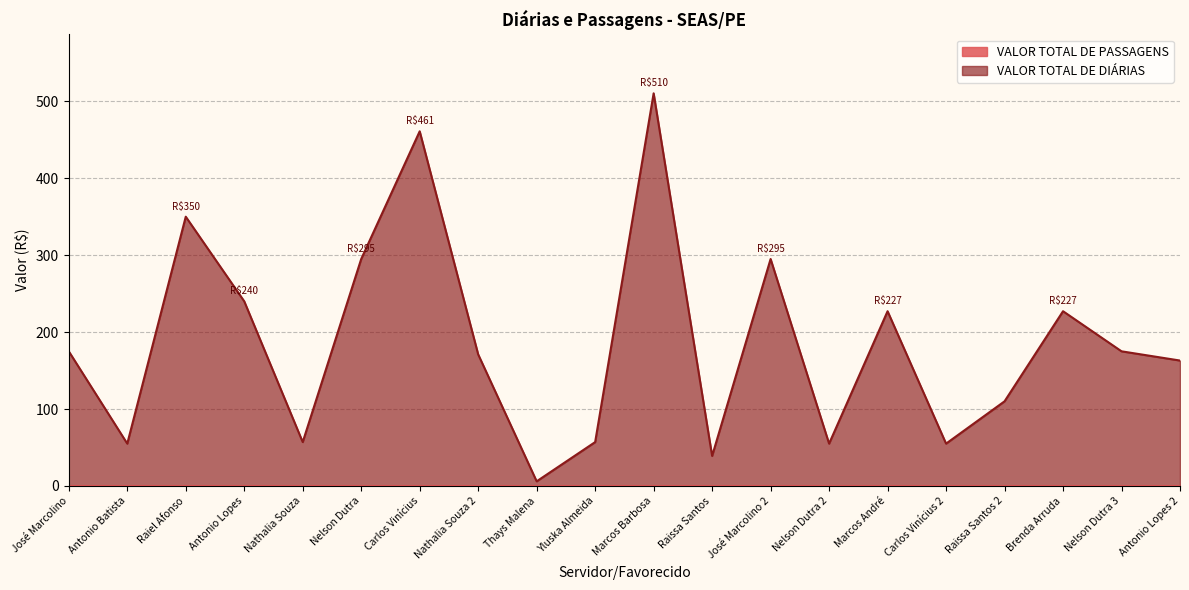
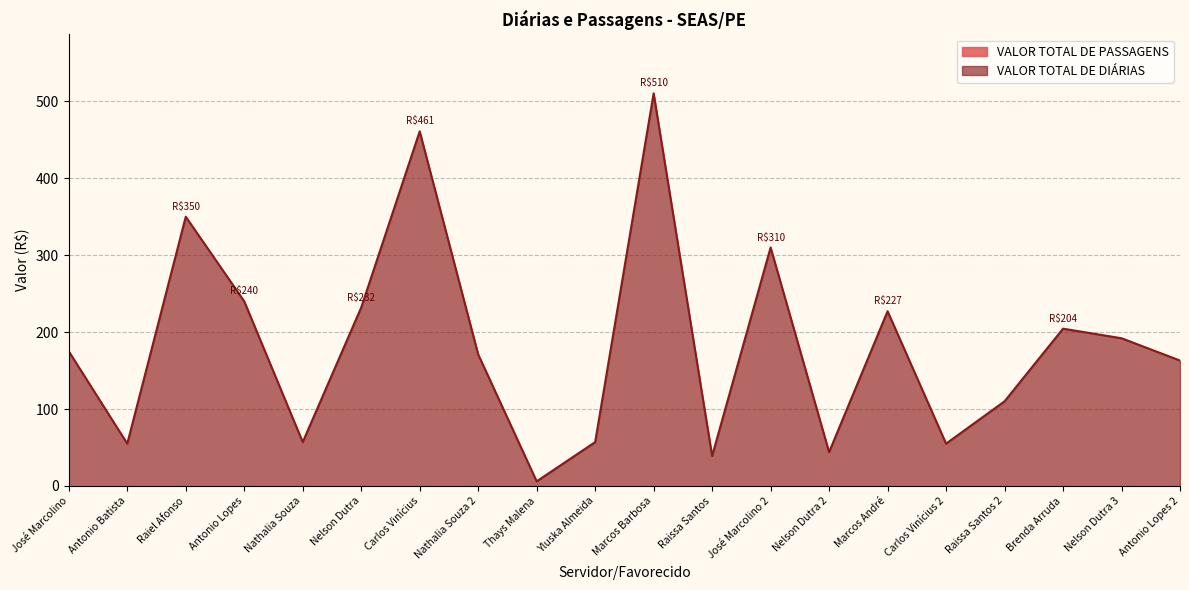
VALOR TOTAL DE DIÁRIAS, Nelson Dutra: $295 -> $232
VALOR TOTAL DE DIÁRIAS, José Marcolino 2: $295 -> $310
VALOR TOTAL DE DIÁRIAS, Nelson Dutra 2: 60 -> 40
VALOR TOTAL DE DIÁRIAS, Brenda Arruda: $227 -> $204
VALOR TOTAL DE DIÁRIAS, Nelson Dutra 3: 180 -> 190
